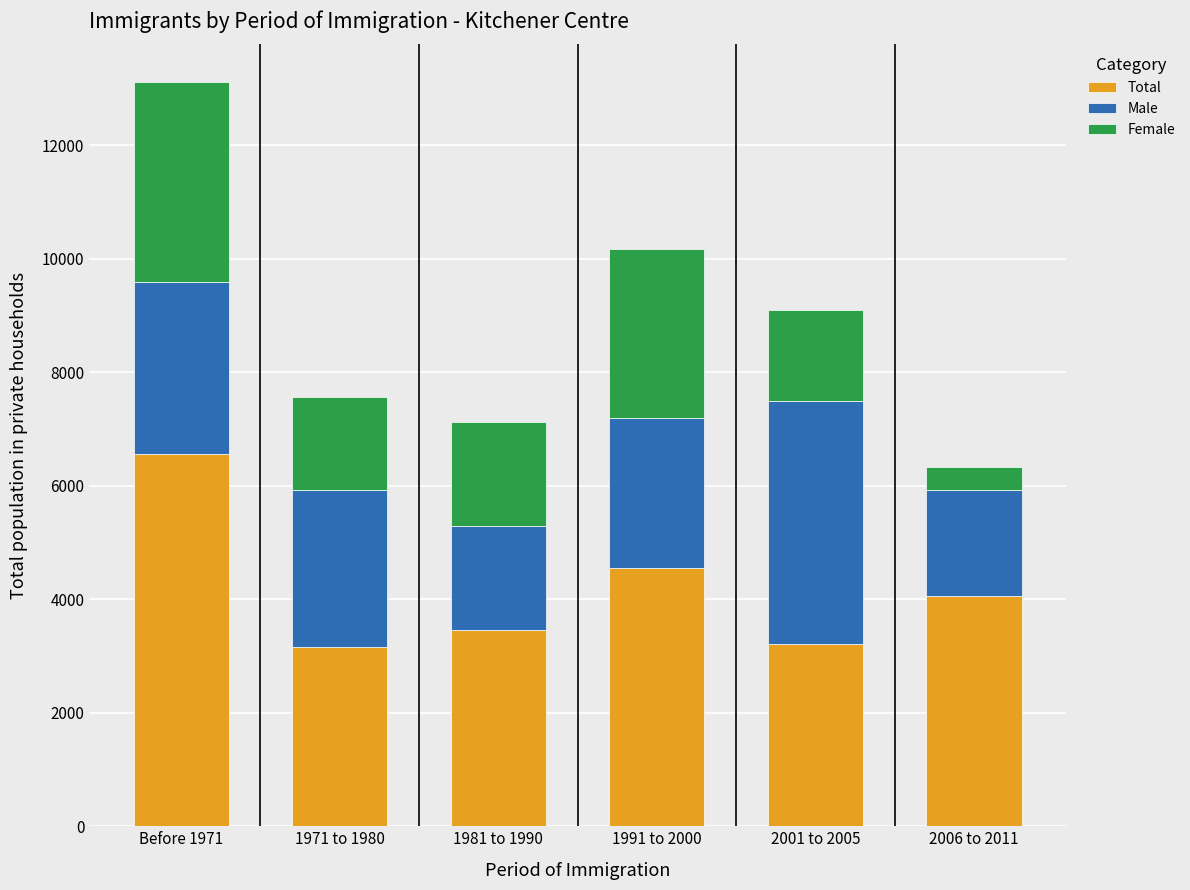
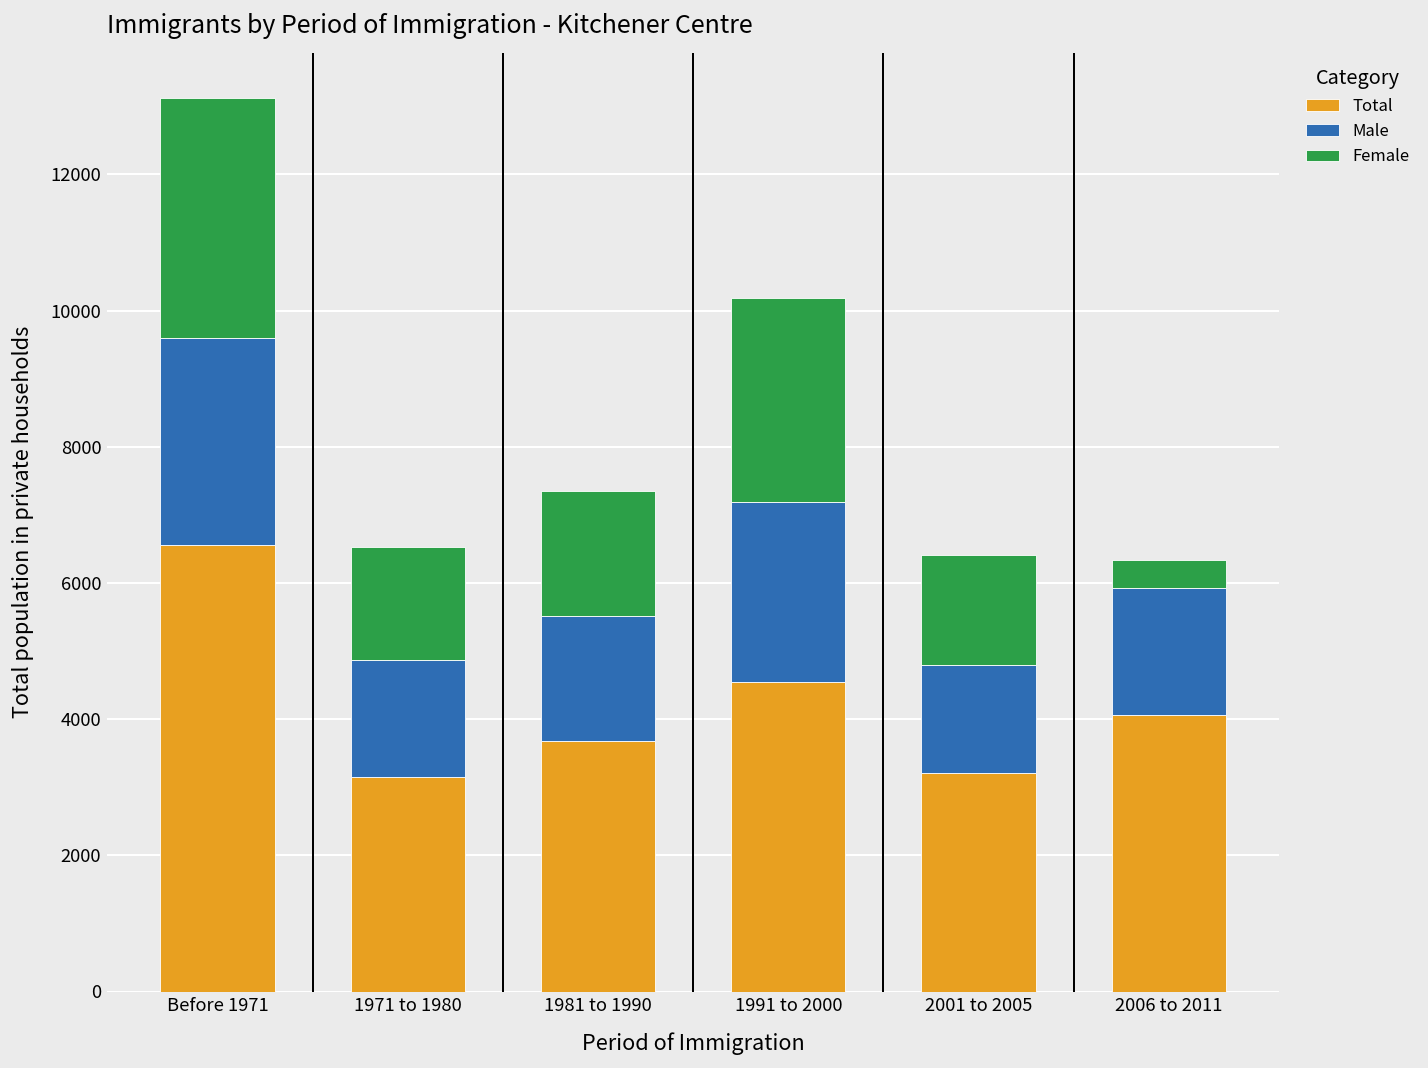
Male, 1971 to 1980: 2800 -> 1700
Total, 1981 to 1990: 3500 -> 3700
Male, 2001 to 2005: 4300 -> 1600
